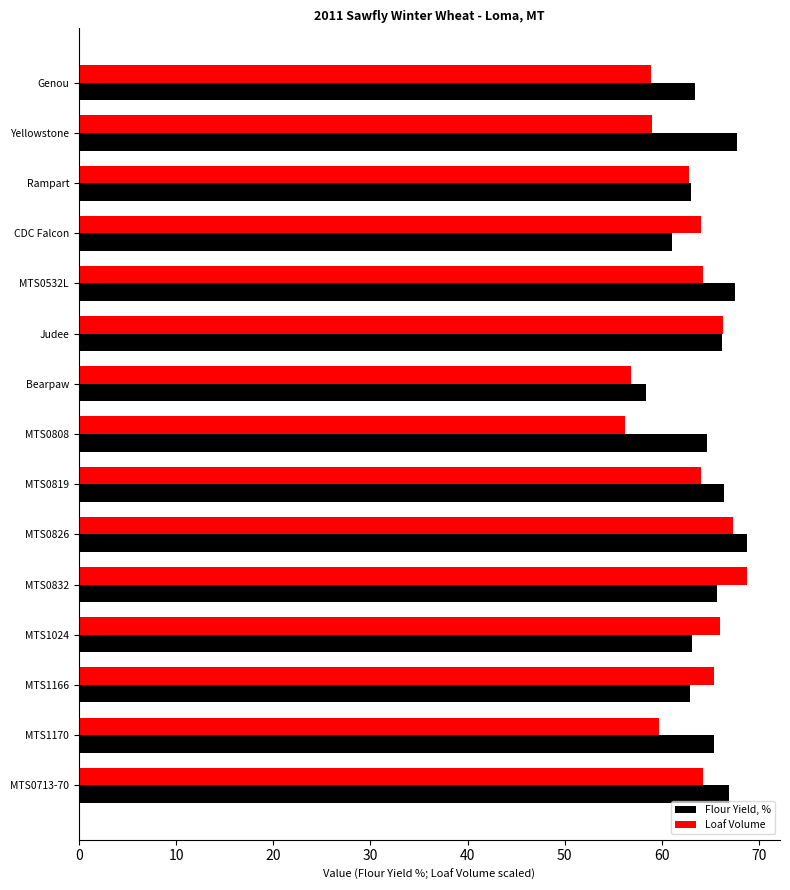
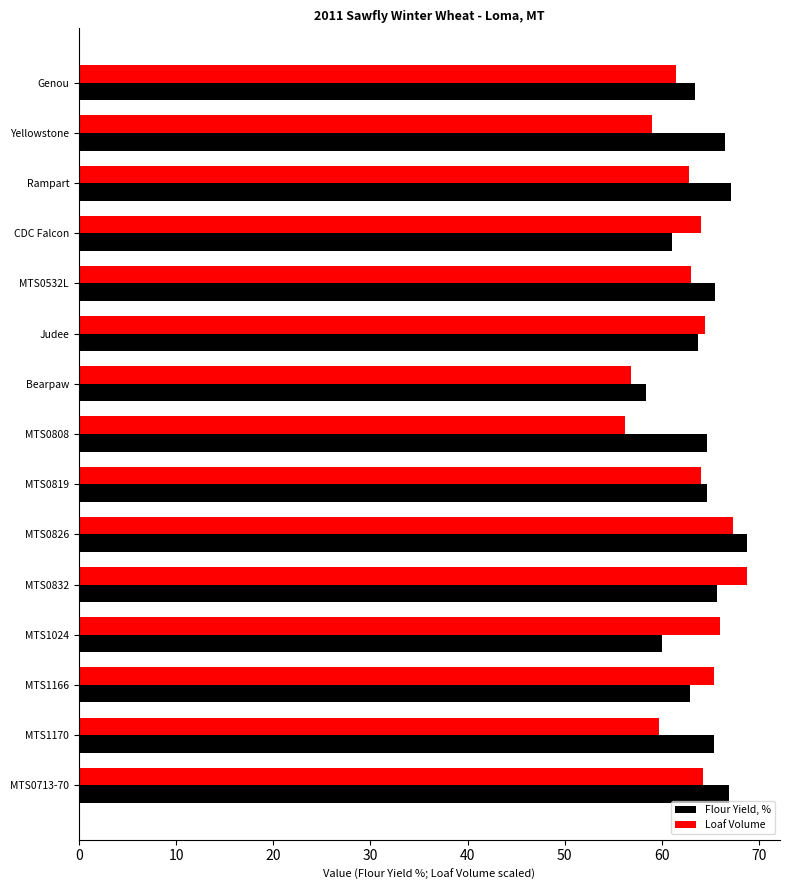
Loaf Volume, Genou: 59 -> 61
Flour Yield, %, Yellowstone: 68 -> 67
Flour Yield, %, Rampart: 63 -> 67
Loaf Volume, MTS0532L: 64 -> 63
Flour Yield, %, MTS0532L: 68 -> 65
Loaf Volume, Judee: 66 -> 64
Flour Yield, %, Judee: 66 -> 64
Flour Yield, %, MTS0819: 66 -> 65
Flour Yield, %, MTS1024: 63 -> 60
